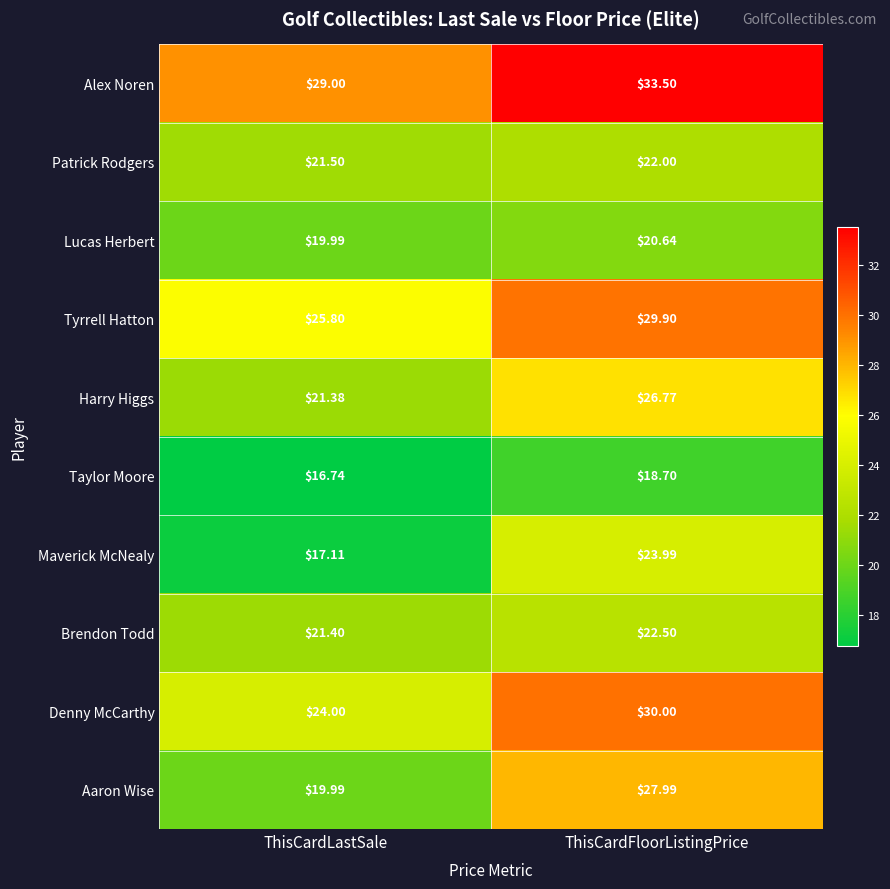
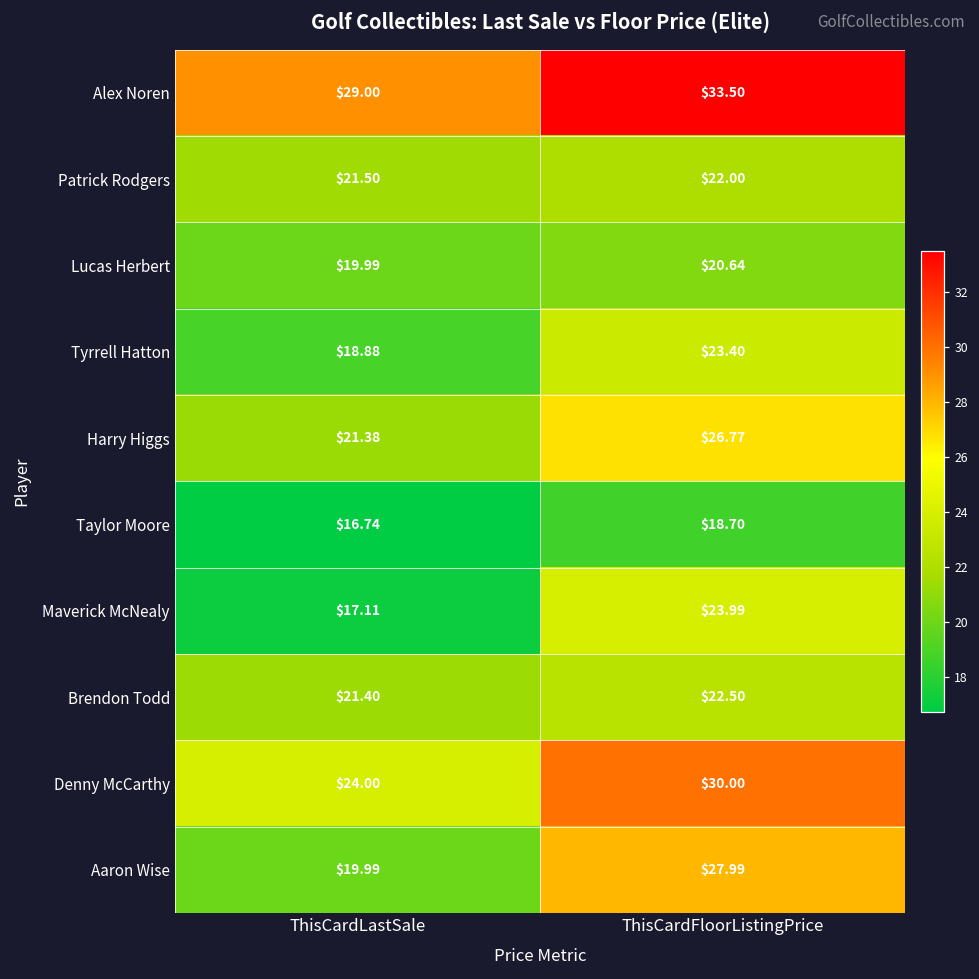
Tyrrell Hatton, ThisCardLastSale: $25.80 -> $18.88
Tyrrell Hatton, ThisCardFloorListingPrice: $29.90 -> $23.40
